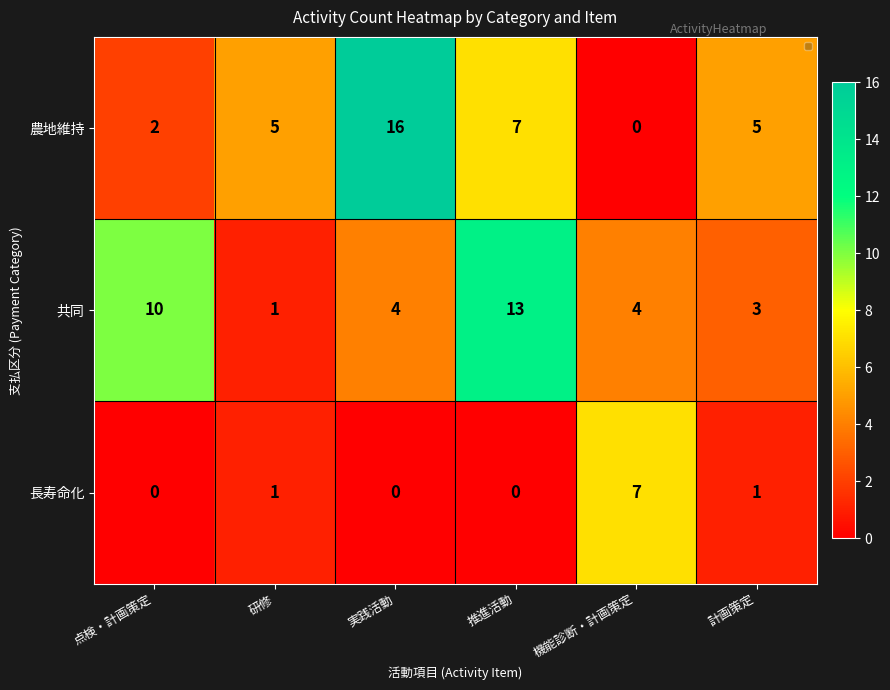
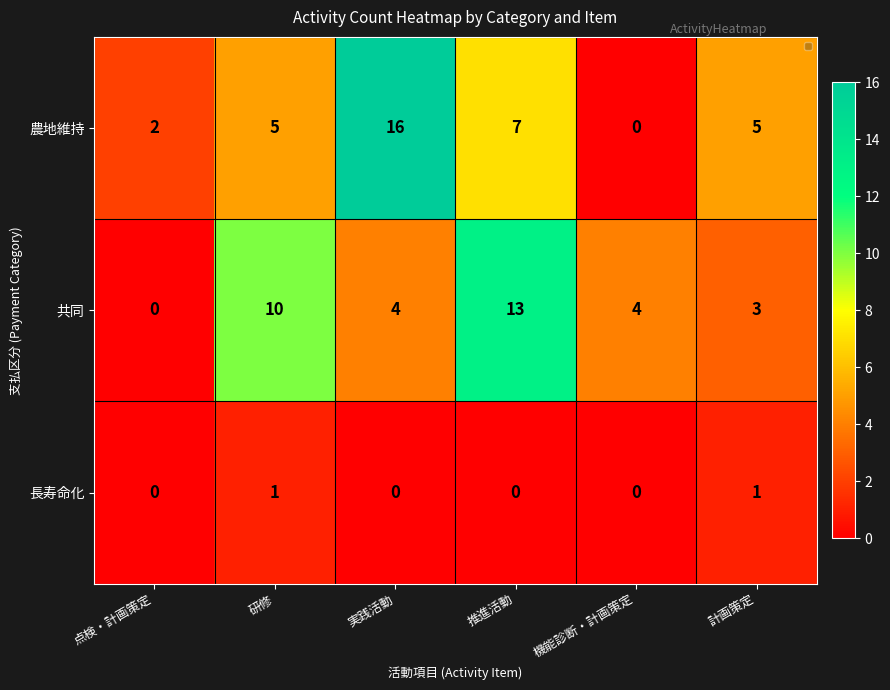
共同, 点検・計画策定: 10 -> 0
共同, 研修: 1 -> 10
長寿命化, 機能診断・計画策定: 7 -> 0
